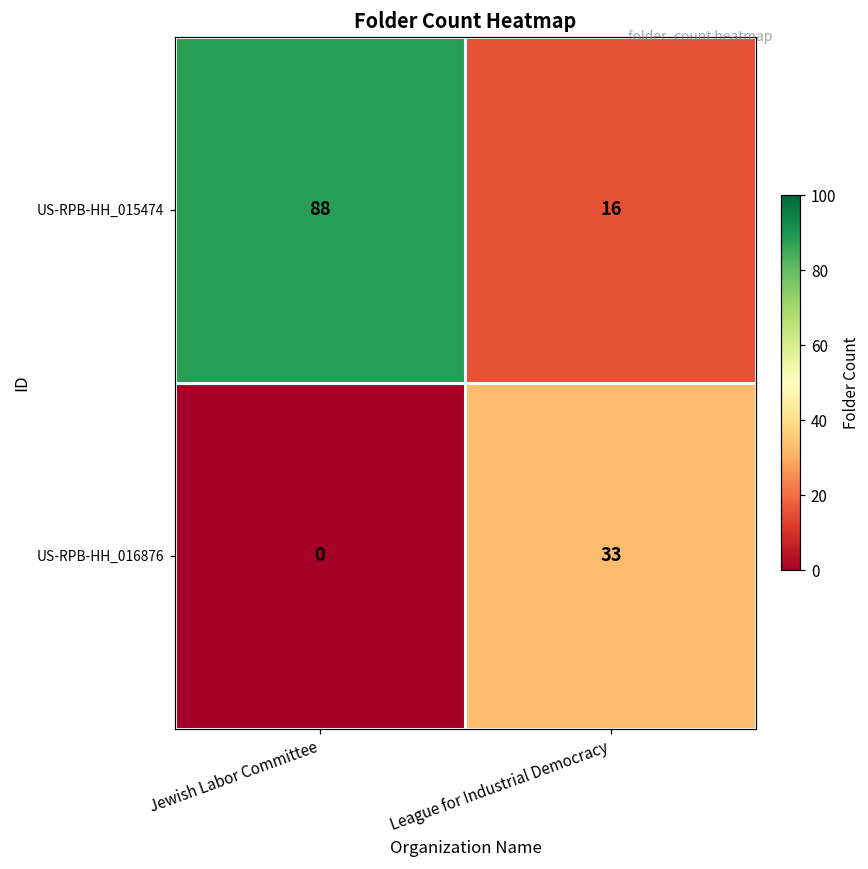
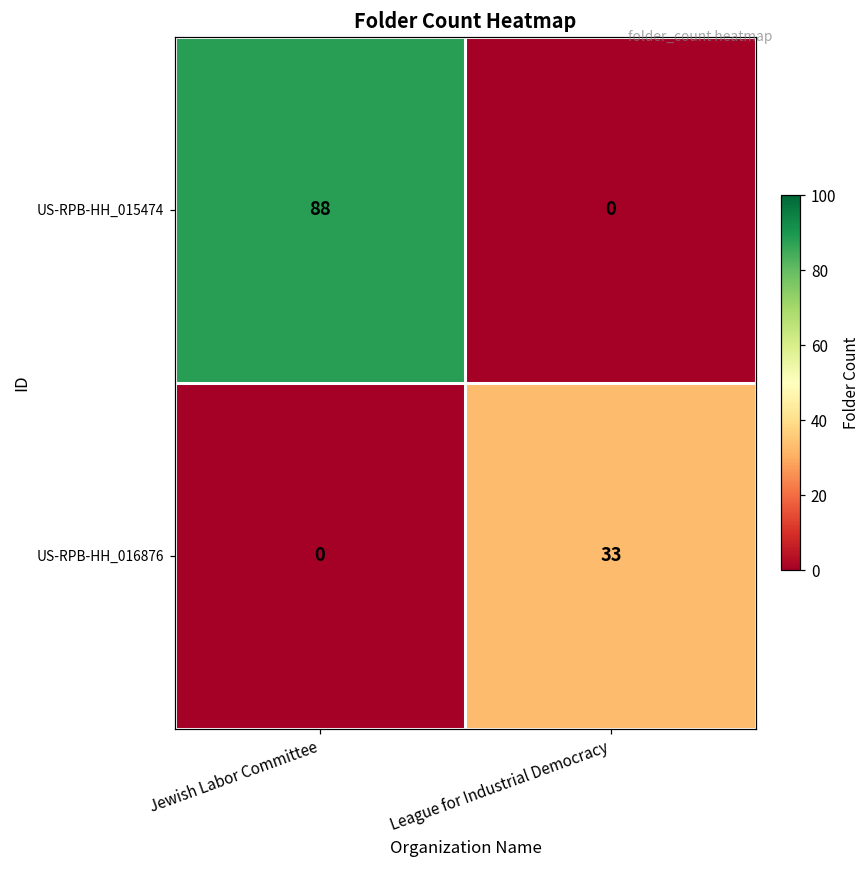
US-RPB-HH_015474, League for Industrial Democracy: 16 -> 0
